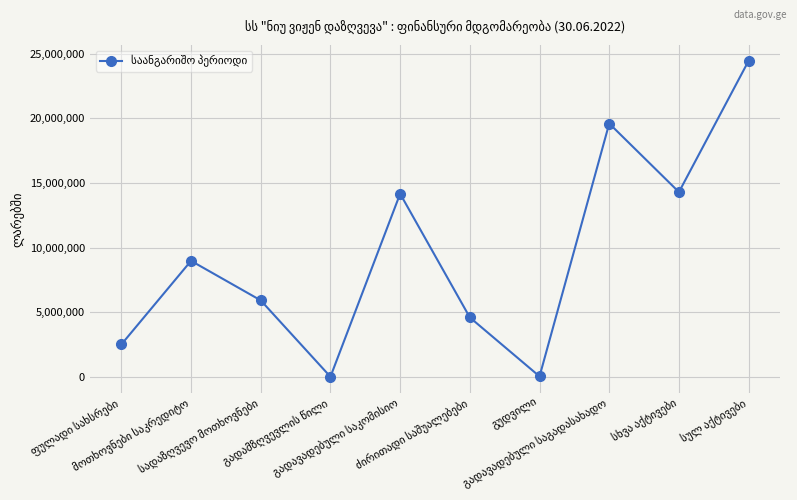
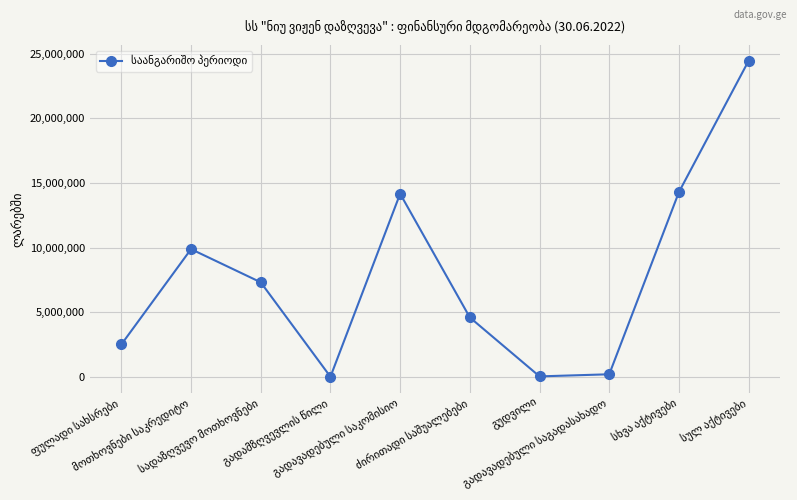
მოთხოვნები საკრედიტო: 9,000,000 -> 9,900,000
სადაზღვევო მოთხოვნები: 5,900,000 -> 7,300,000
გადავადებული საგადასახადო: 19,600,000 -> 200,000
